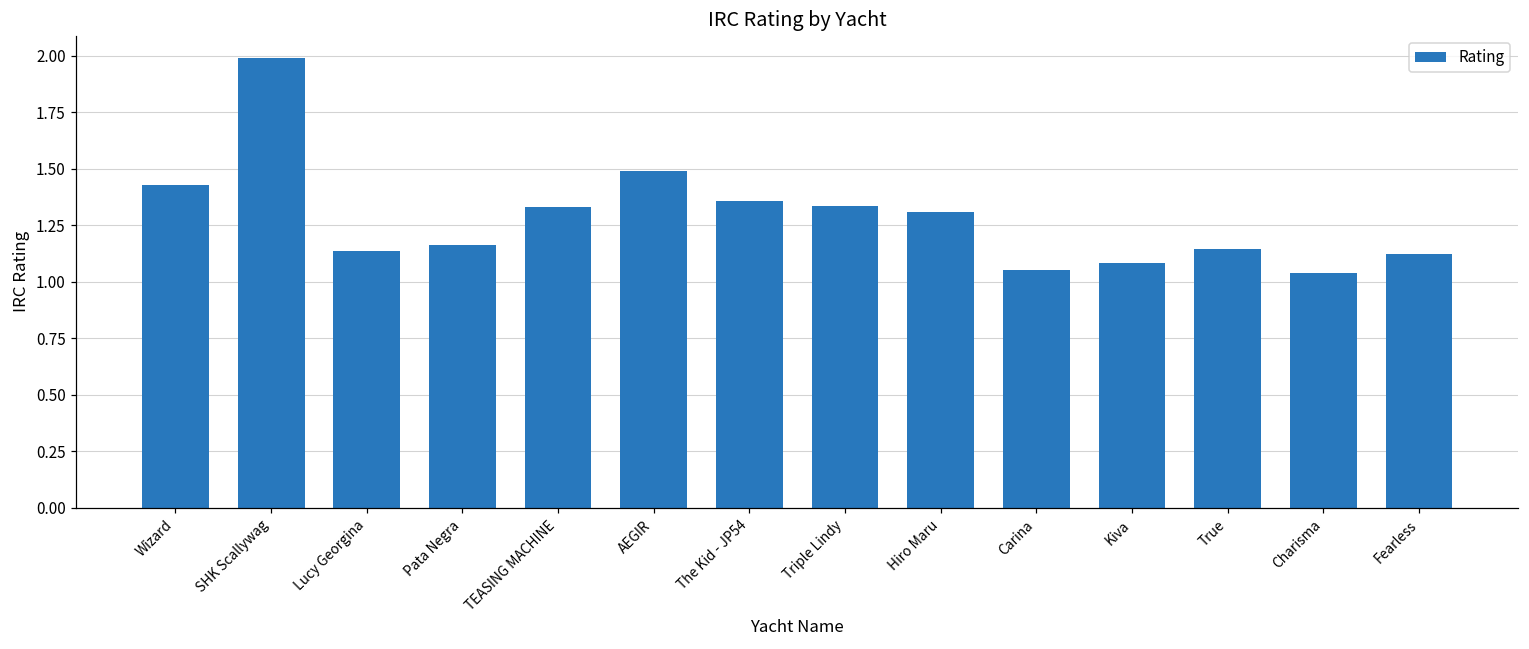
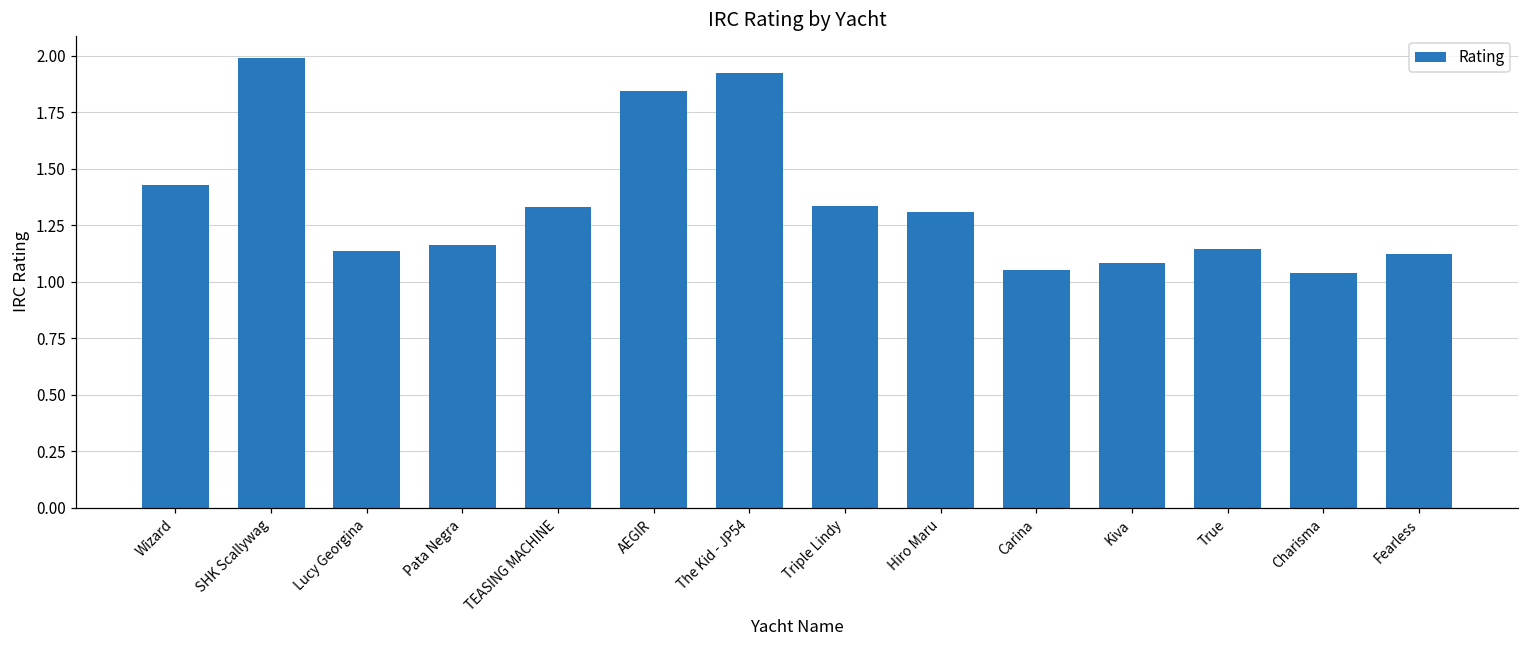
AEGIR: 1.49 -> 1.85
The Kid - JP54: 1.36 -> 1.92
